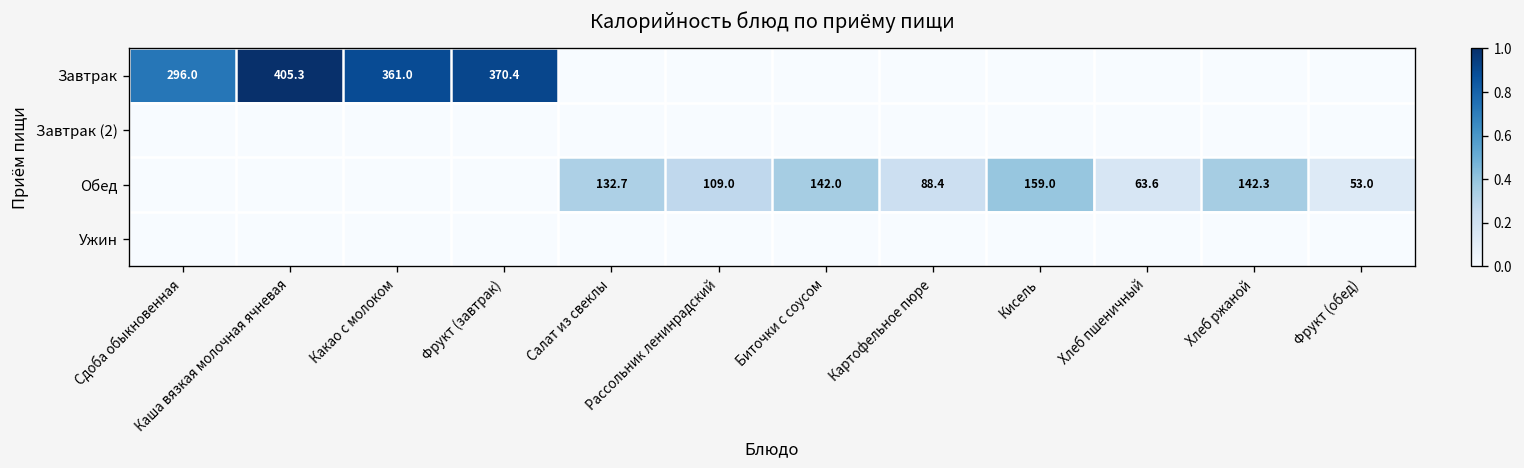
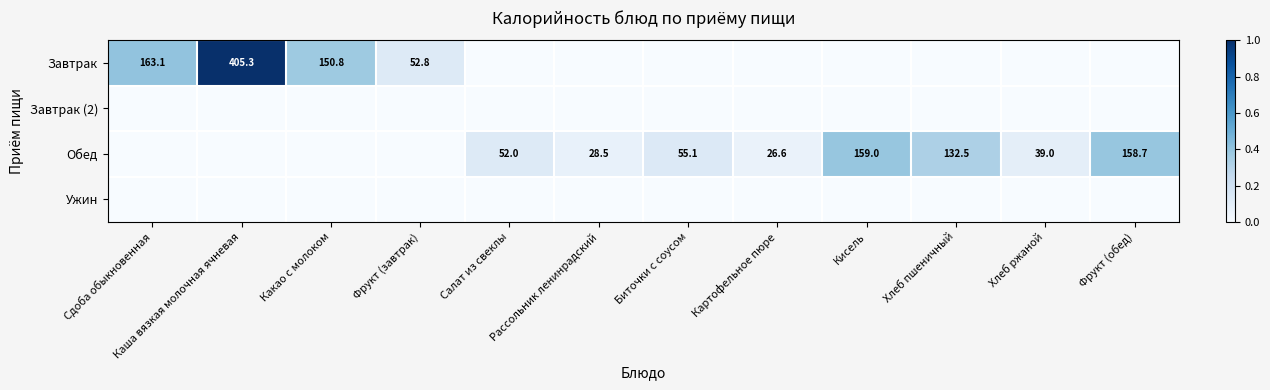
Завтрак, Сдоба обыкновенная: 296.0 -> 163.1
Завтрак, Какао с молоком: 361.0 -> 150.8
Завтрак, Фрукт (завтрак): 370.4 -> 52.8
Обед, Салат из свеклы: 132.7 -> 52.0
Обед, Рассольник ленинрадский: 109.0 -> 28.5
Обед, Биточки с соусом: 142.0 -> 55.1
Обед, Картофельное пюре: 88.4 -> 26.6
Обед, Хлеб пшеничный: 63.6 -> 132.5
Обед, Хлеб ржаной: 142.3 -> 39.0
Обед, Фрукт (обед): 53.0 -> 158.7
